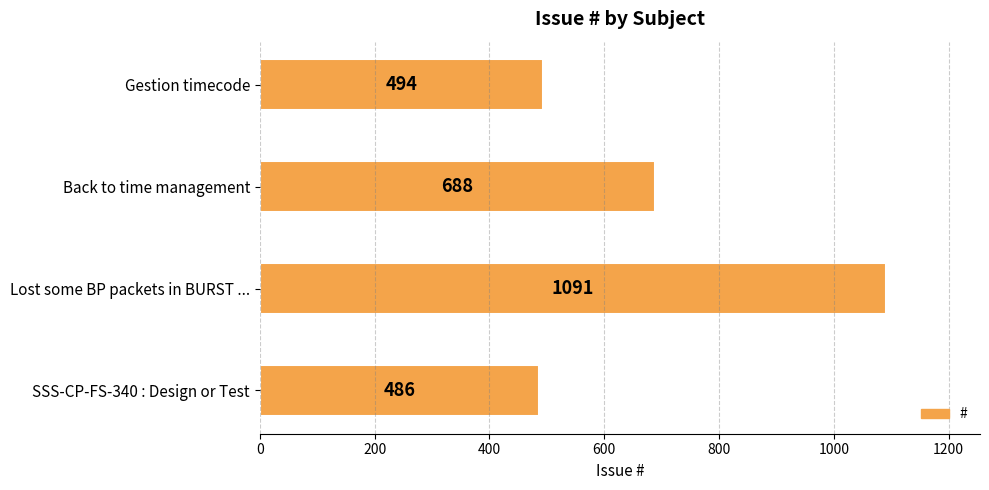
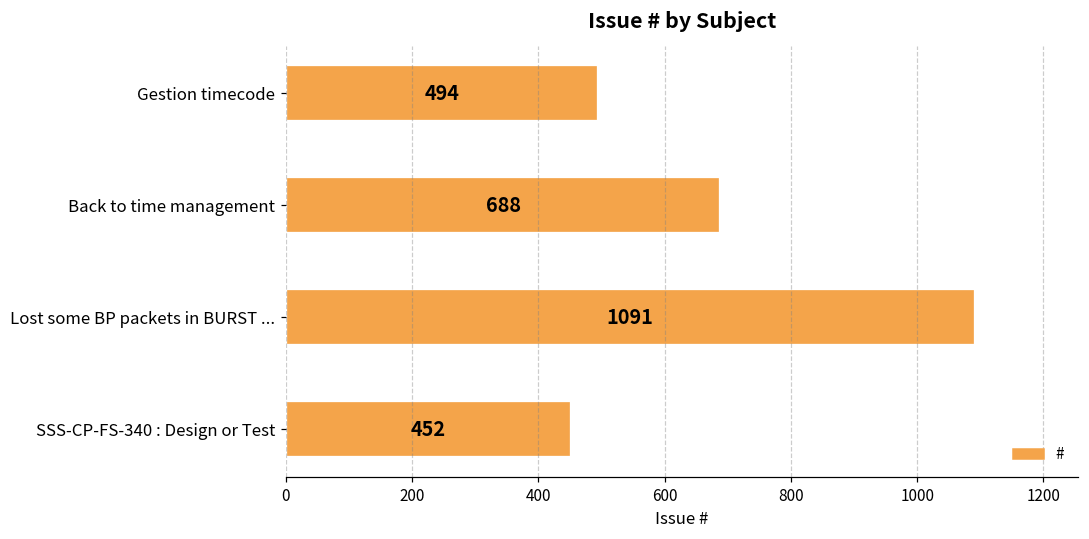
SSS-CP-FS-340 : Design or Test: 486 -> 452
